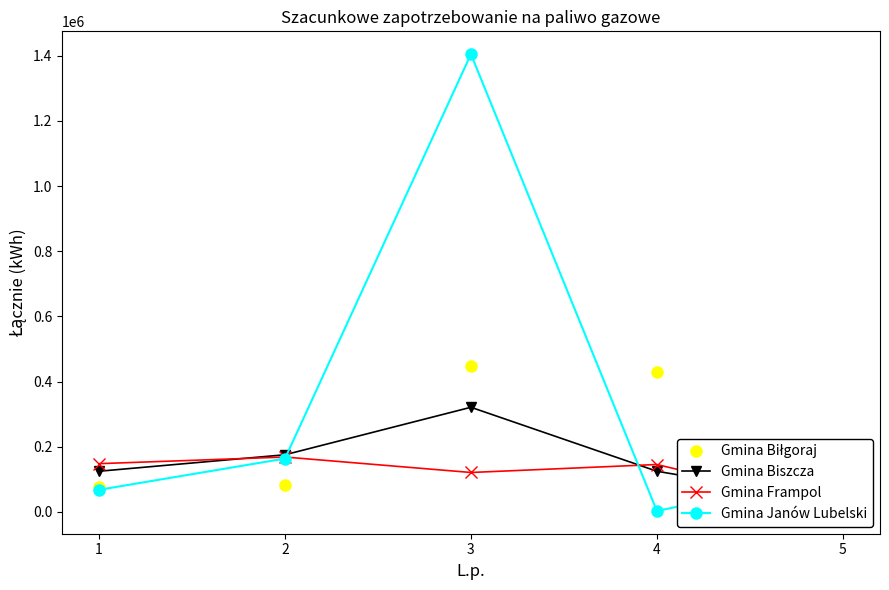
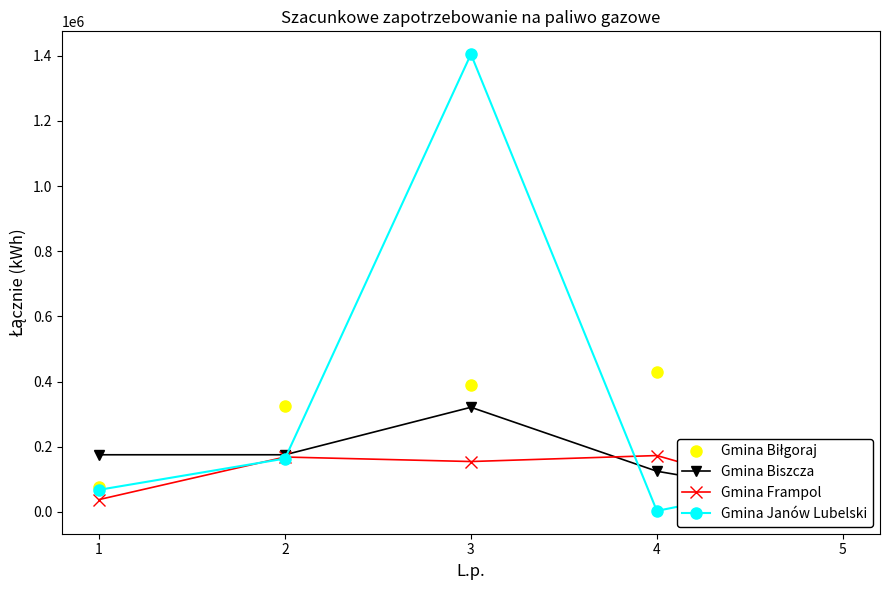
Gmina Biszcza, 1: 120000 -> 180000
Gmina Frampol, 1: 150000 -> 40000
Gmina Biłgoraj, 2: 80000 -> 320000
Gmina Biłgoraj, 3: 450000 -> 390000
Gmina Frampol, 3: 120000 -> 150000
Gmina Frampol, 4: 150000 -> 170000
